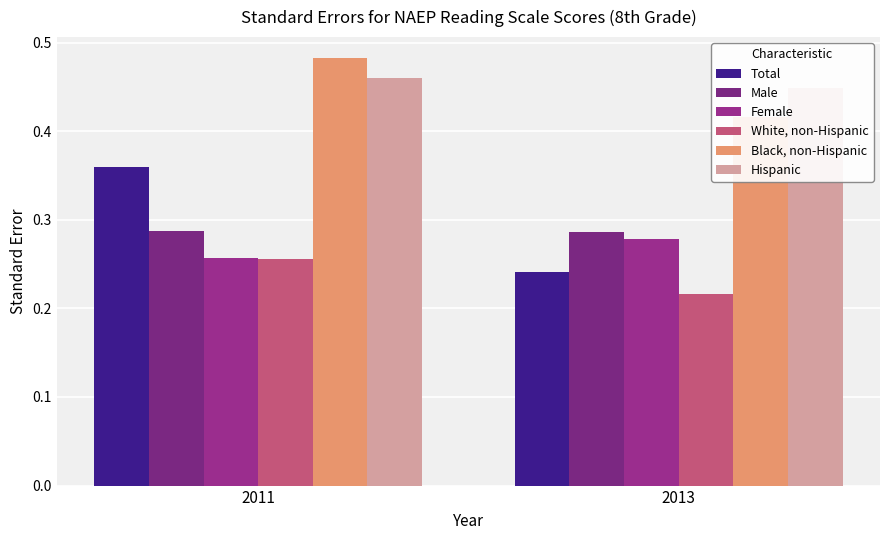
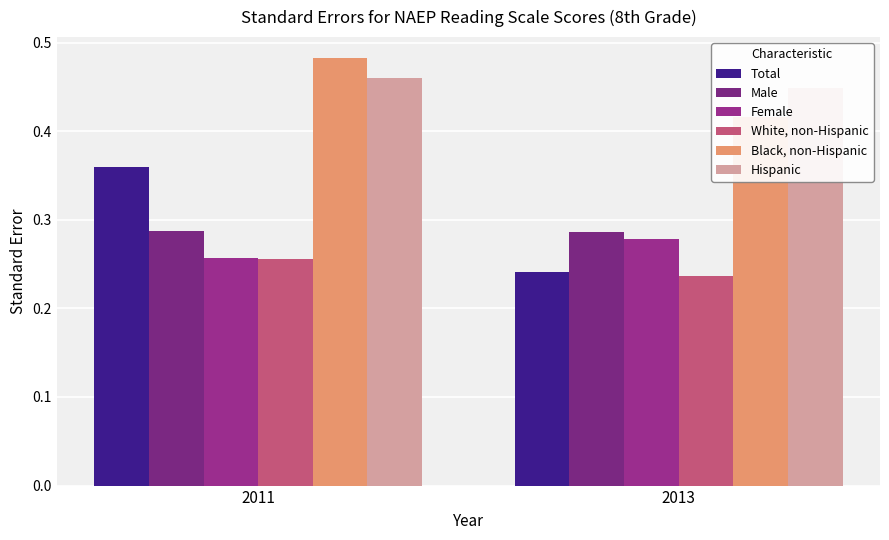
White, non-Hispanic, 2013: 0.22 -> 0.24
